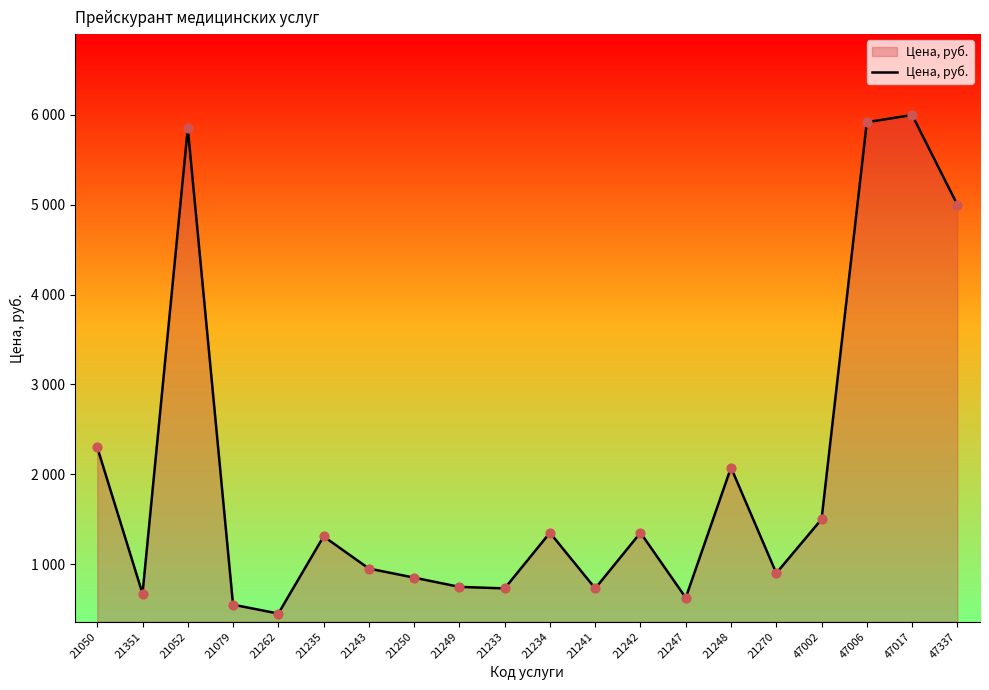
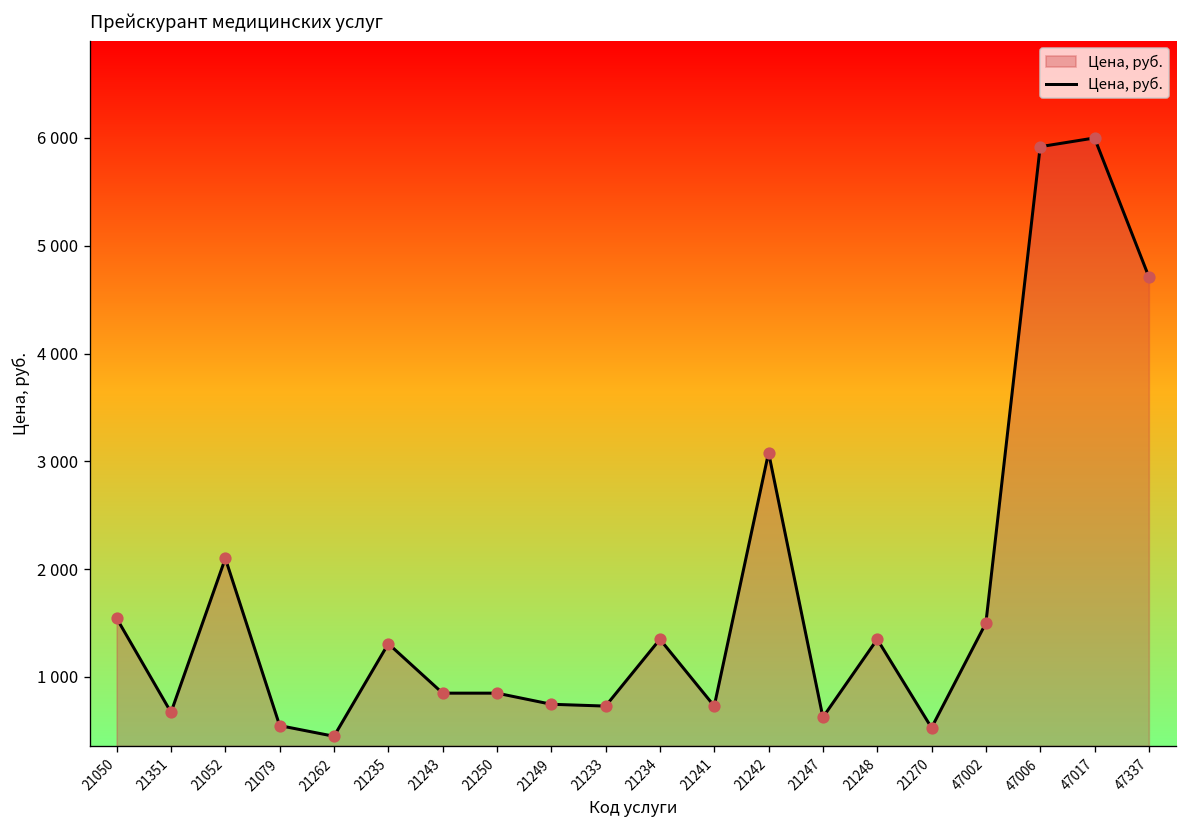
21050: 2300 -> 1500
21052: 5900 -> 2100
21243: 1000 -> 900
21242: 1400 -> 3100
21248: 2100 -> 1400
21270: 900 -> 500
47337: 5000 -> 4700
